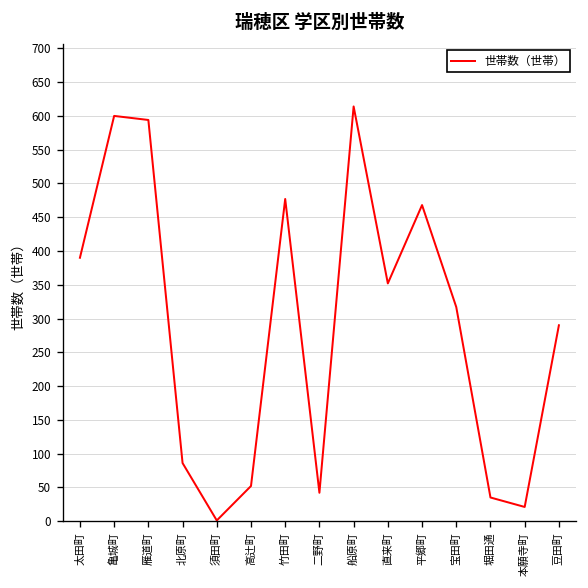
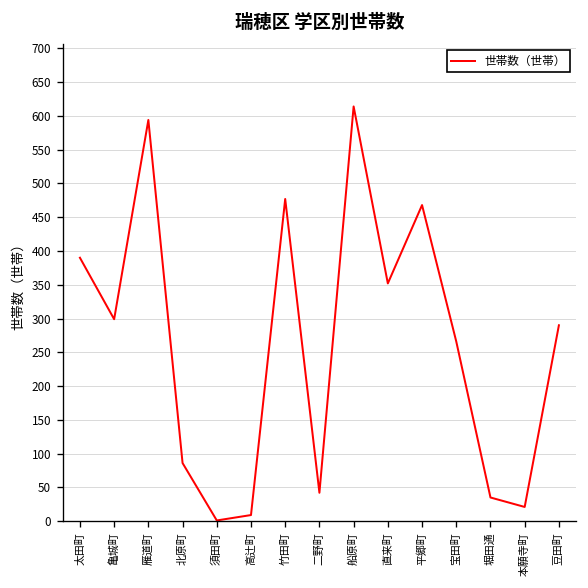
亀城町: 600 -> 300
高辻町: 50 -> 10
宝田町: 320 -> 270
